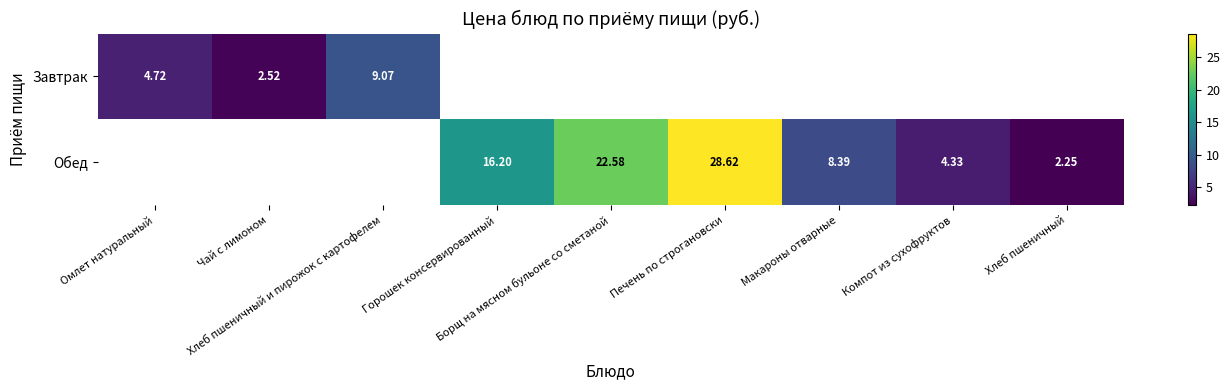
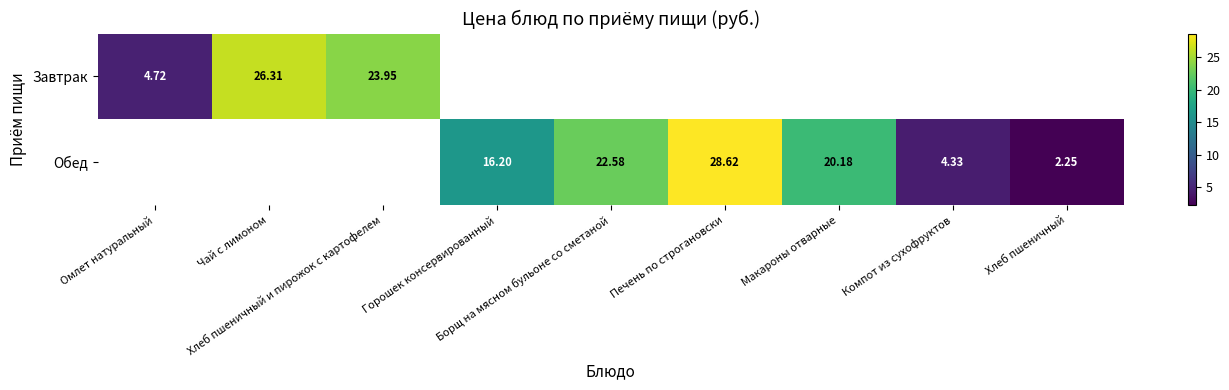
Завтрак, Чай с лимоном: 2.52 -> 26.31
Завтрак, Хлеб пшеничный и пирожок с картофелем: 9.07 -> 23.95
Обед, Макароны отварные: 8.39 -> 20.18
